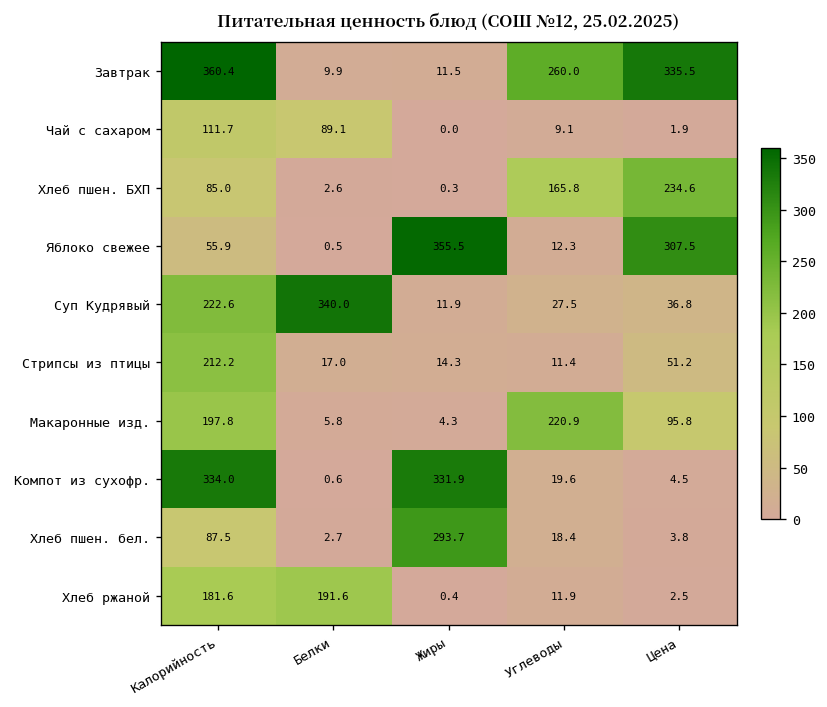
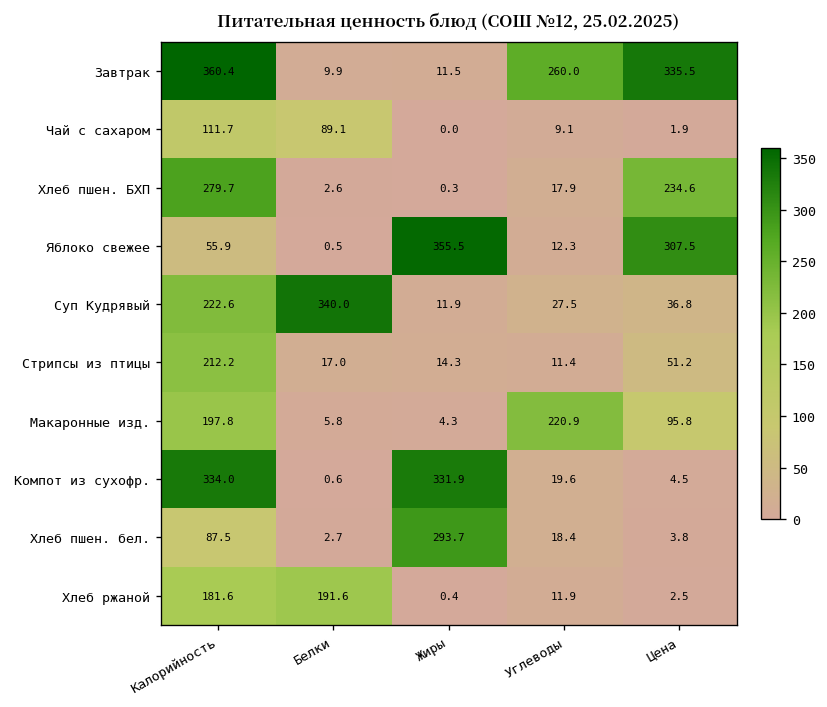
Хлеб пшен. БХП, Калорийность: 85.0 -> 279.7
Хлеб пшен. БХП, Углеводы: 165.8 -> 17.9
